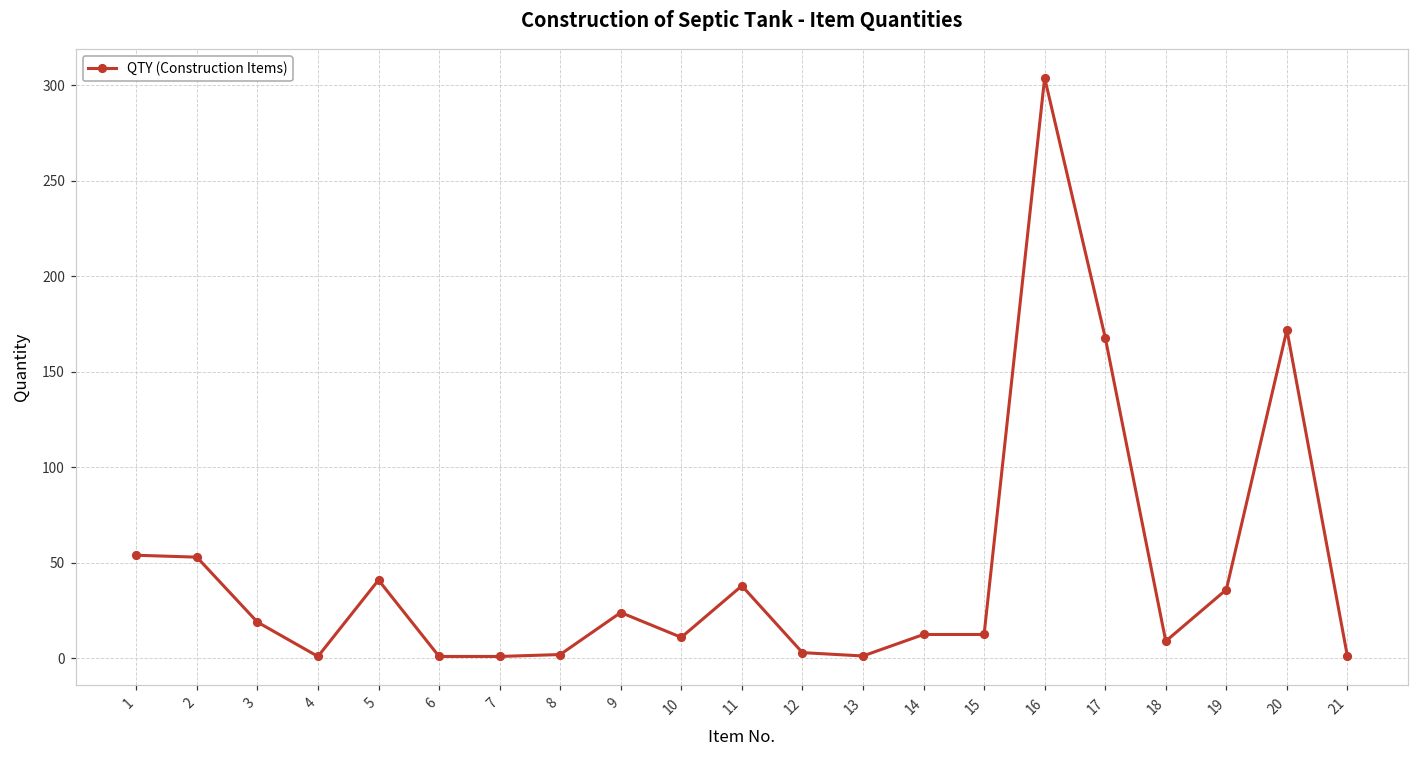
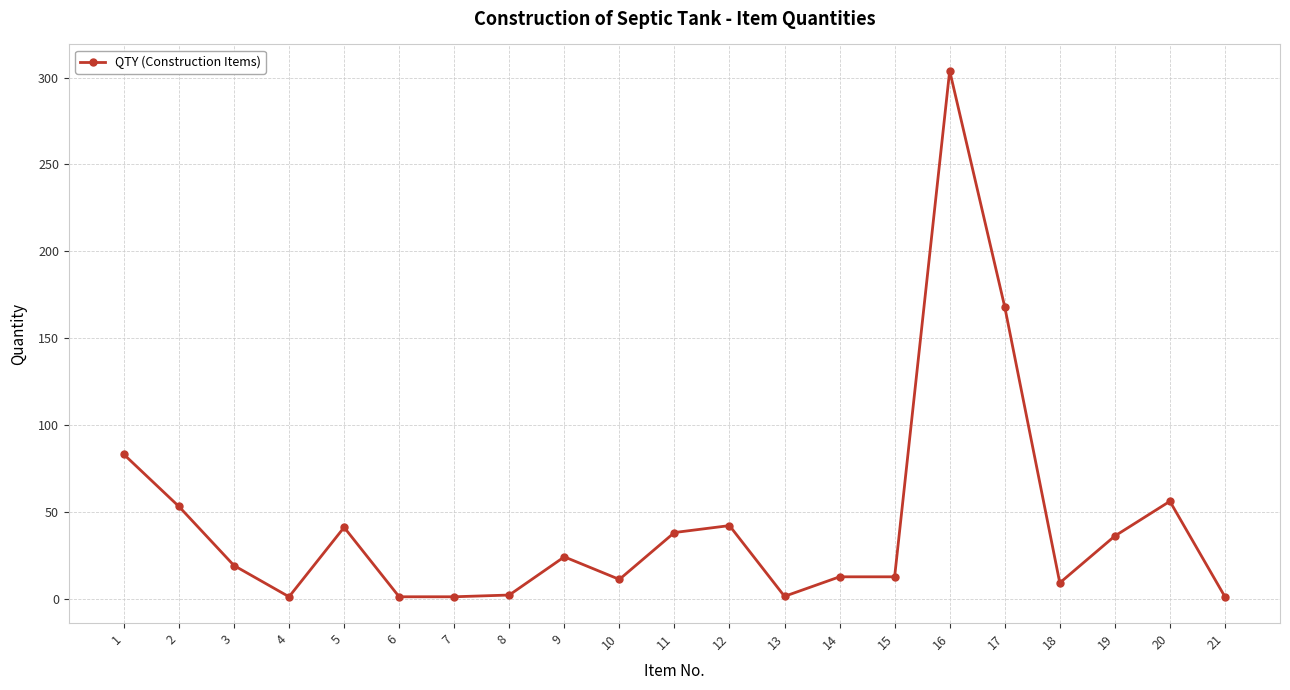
1: 54 -> 83
12: 3 -> 42
20: 172 -> 56
